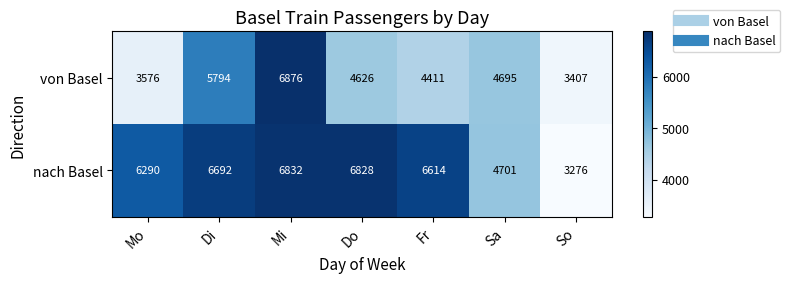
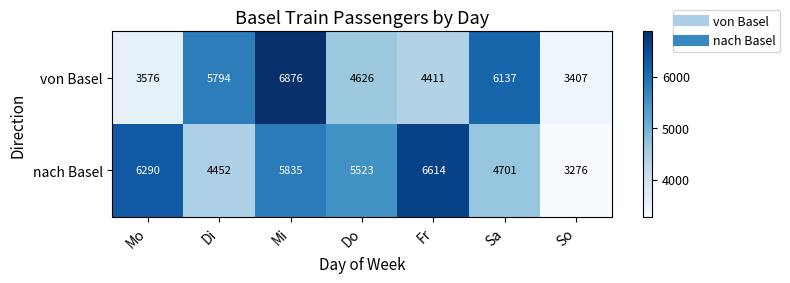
von Basel, Sa: 4695 -> 6137
nach Basel, Di: 6692 -> 4452
nach Basel, Mi: 6832 -> 5835
nach Basel, Do: 6828 -> 5523
